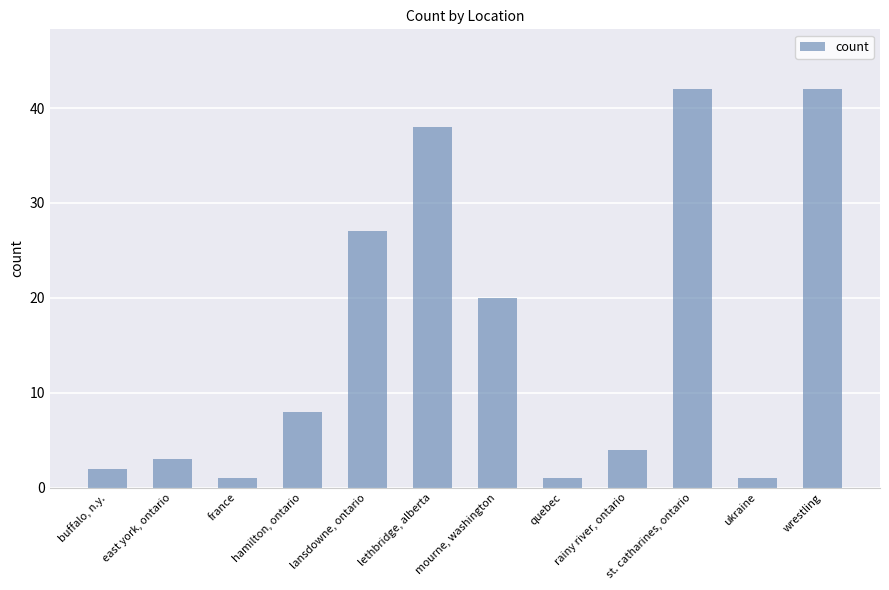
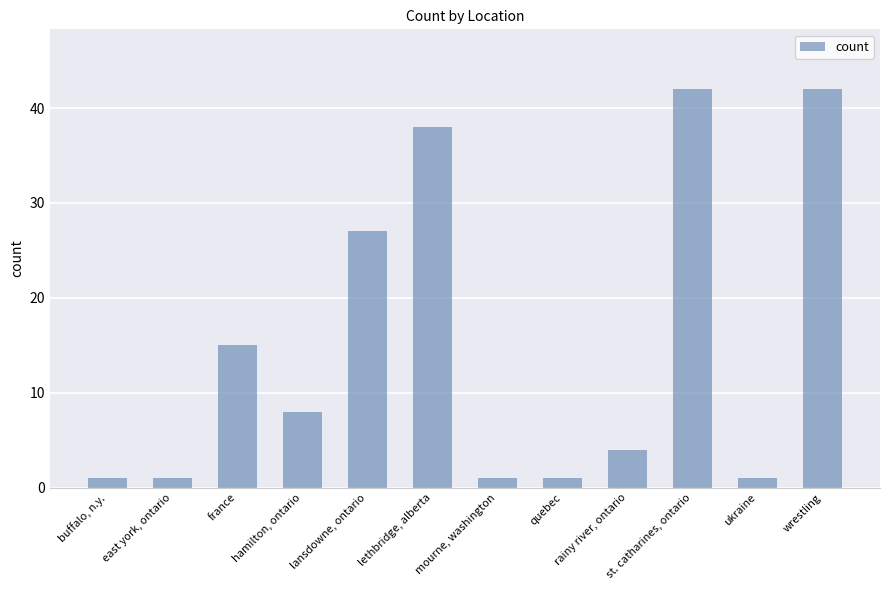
buffalo, n.y.: 2 -> 1
east york, ontario: 3 -> 1
france: 1 -> 15
mourne, washington: 20 -> 1
